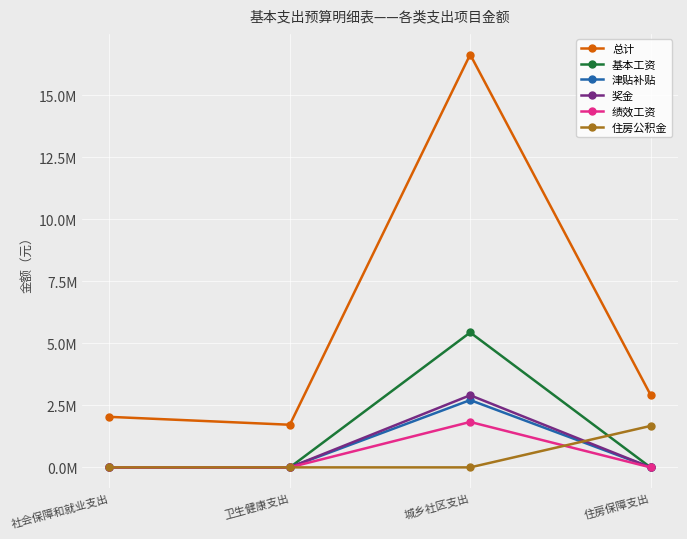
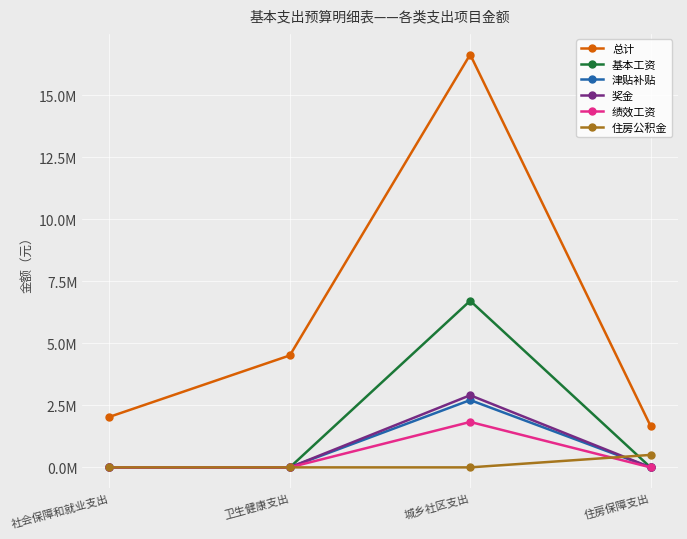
总计, 卫生健康支出: 1700000 -> 4500000
基本工资, 城乡社区支出: 5400000 -> 6700000
总计, 住房保障支出: 2900000 -> 1700000
住房公积金, 住房保障支出: 1700000 -> 500000
